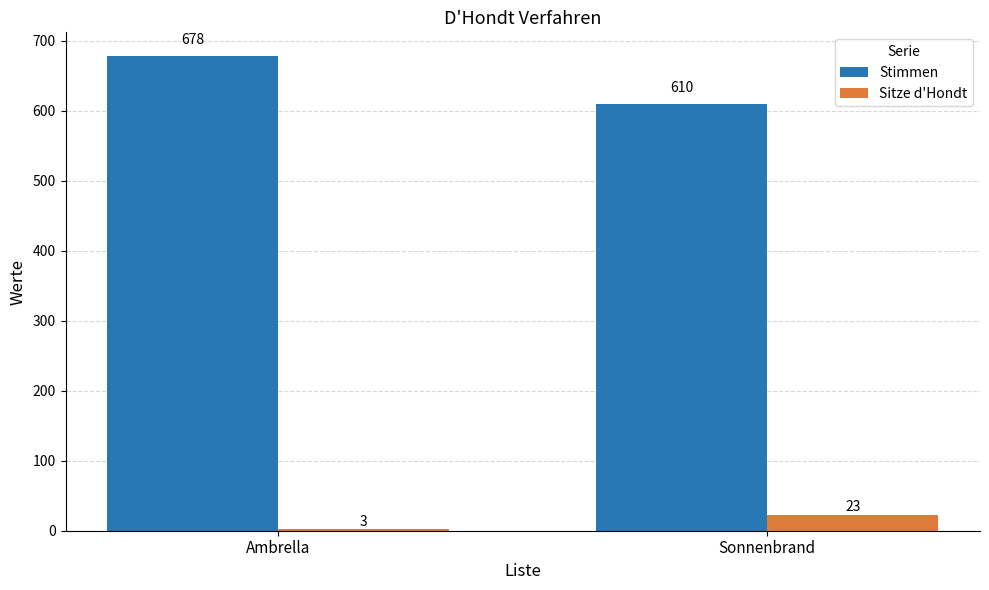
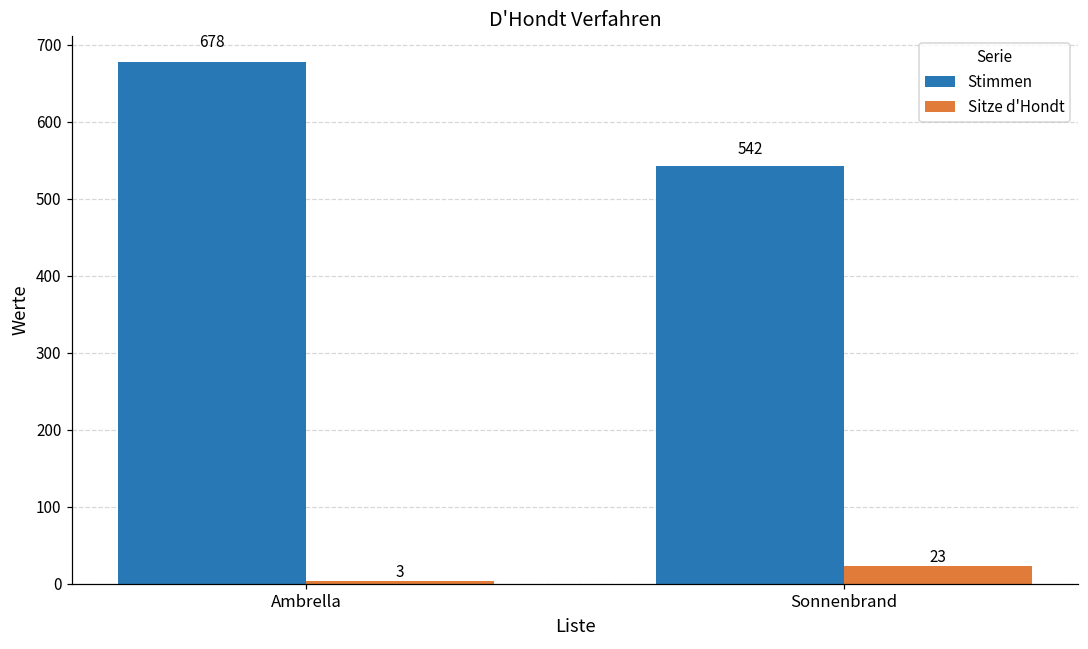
Stimmen, Sonnenbrand: 610 -> 542
